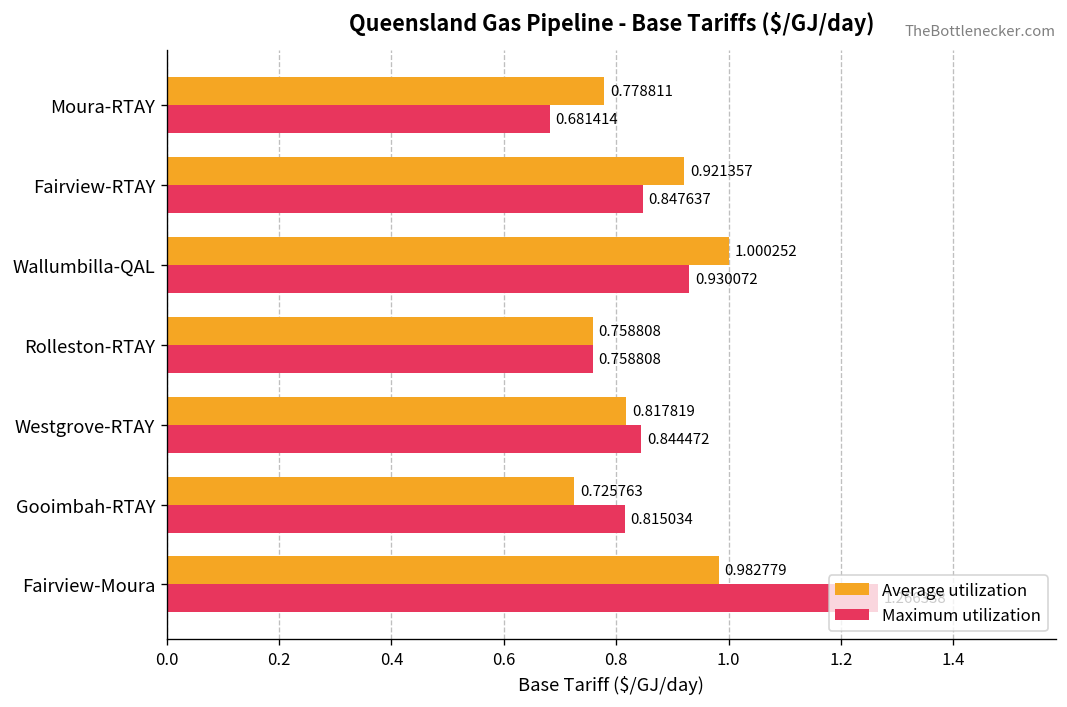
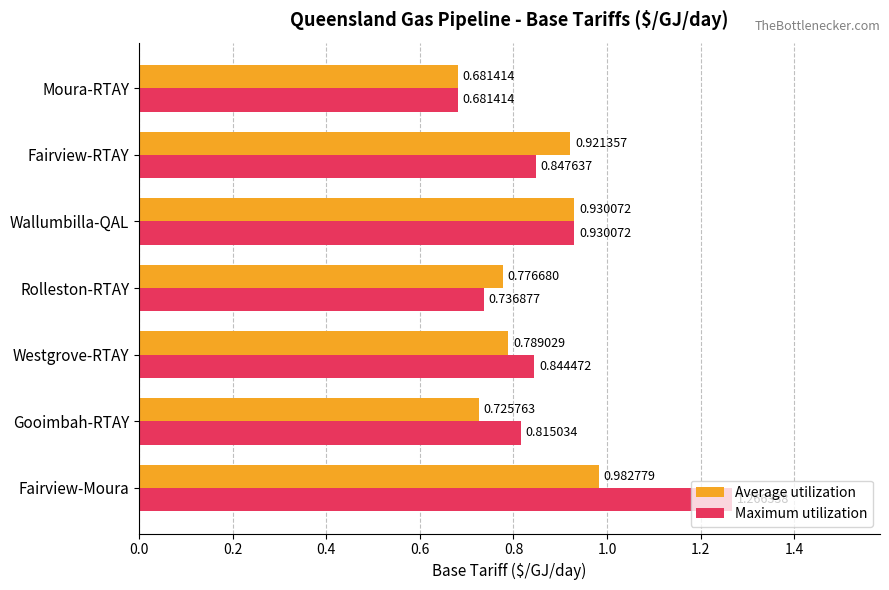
Average utilization, Moura-RTAY: 0.778811 -> 0.681414
Average utilization, Wallumbilla-QAL: 1.000252 -> 0.930072
Average utilization, Rolleston-RTAY: 0.758808 -> 0.776680
Maximum utilization, Rolleston-RTAY: 0.758808 -> 0.736877
Average utilization, Westgrove-RTAY: 0.817819 -> 0.789029
